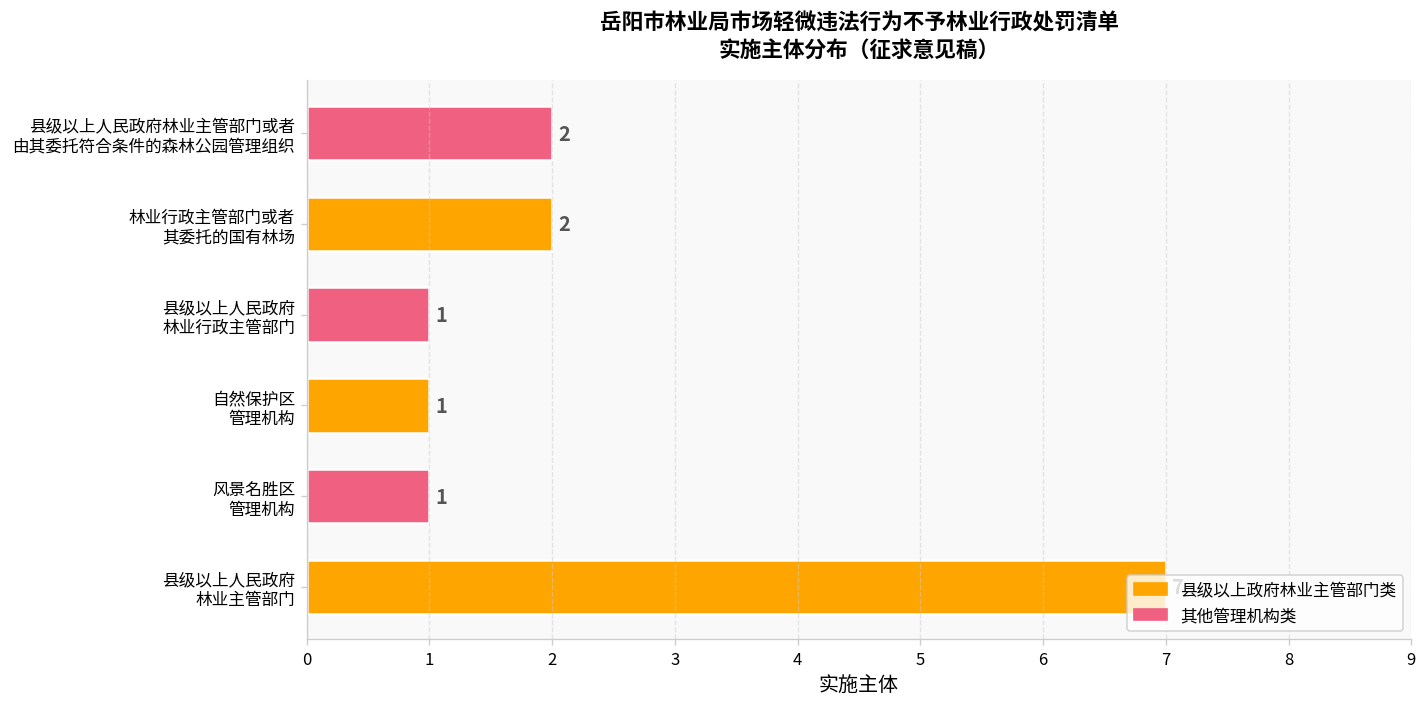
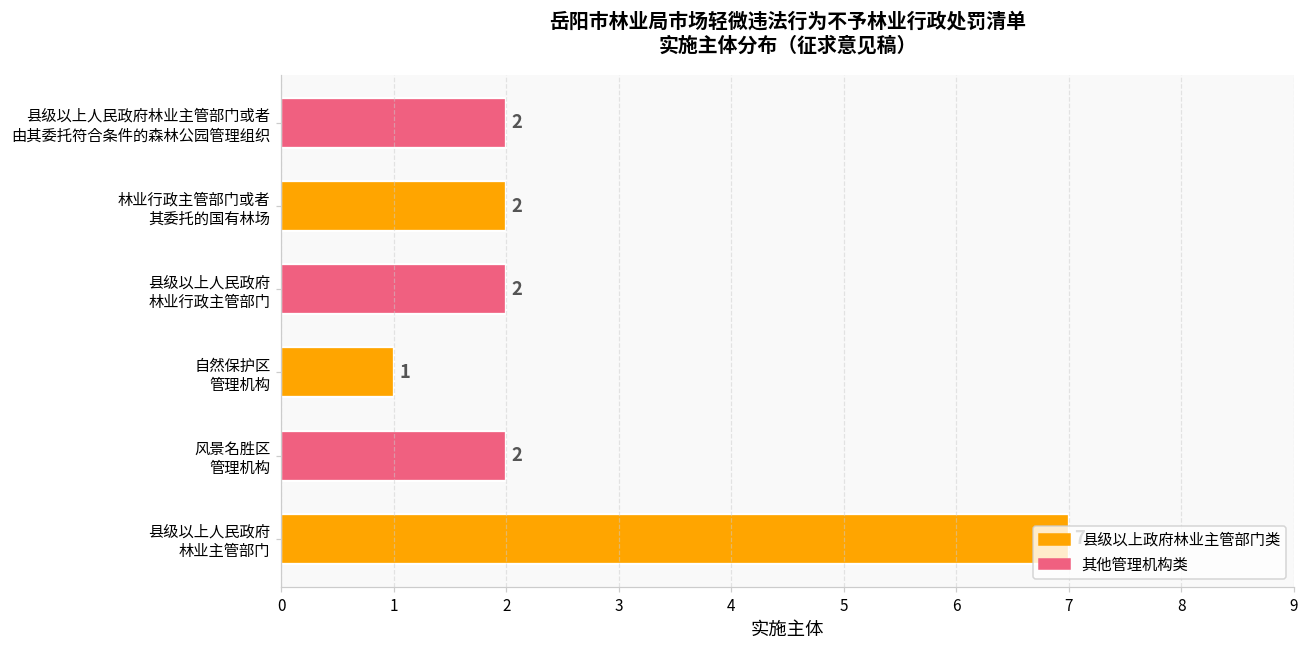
县级以上人民政府 林业行政主管部门: 1 -> 2
风景名胜区 管理机构: 1 -> 2
